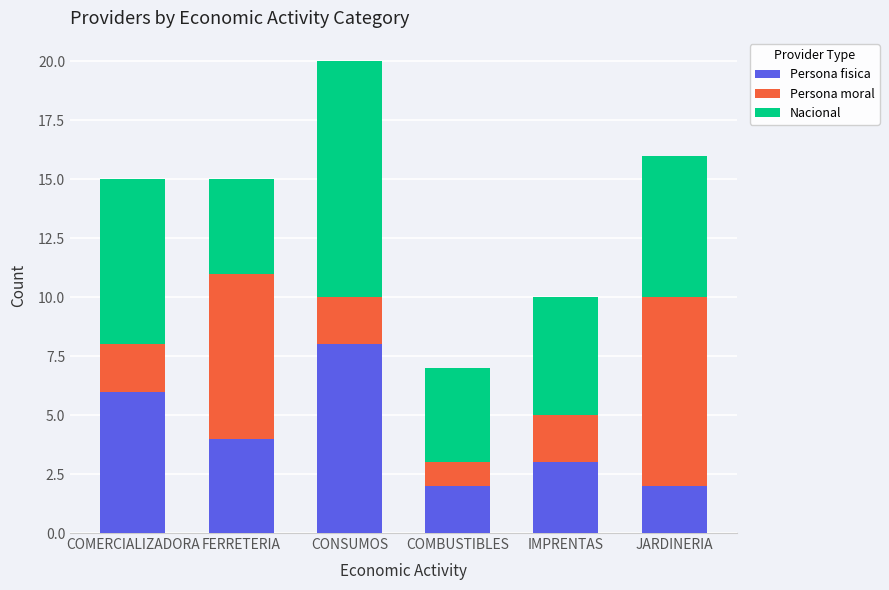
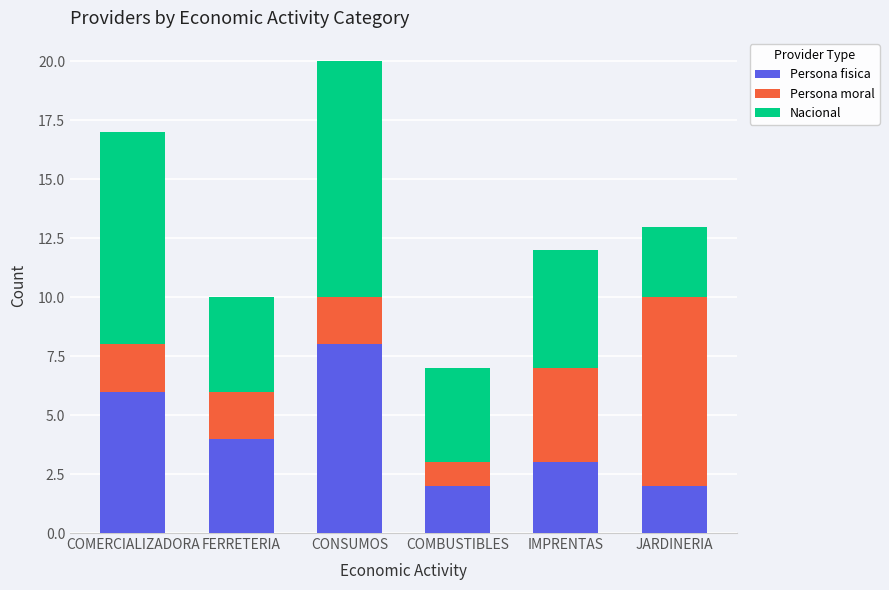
Nacional, COMERCIALIZADORA: 7 -> 9
Persona moral, FERRETERIA: 7 -> 2
Persona moral, IMPRENTAS: 2 -> 4
Nacional, JARDINERIA: 6 -> 3
